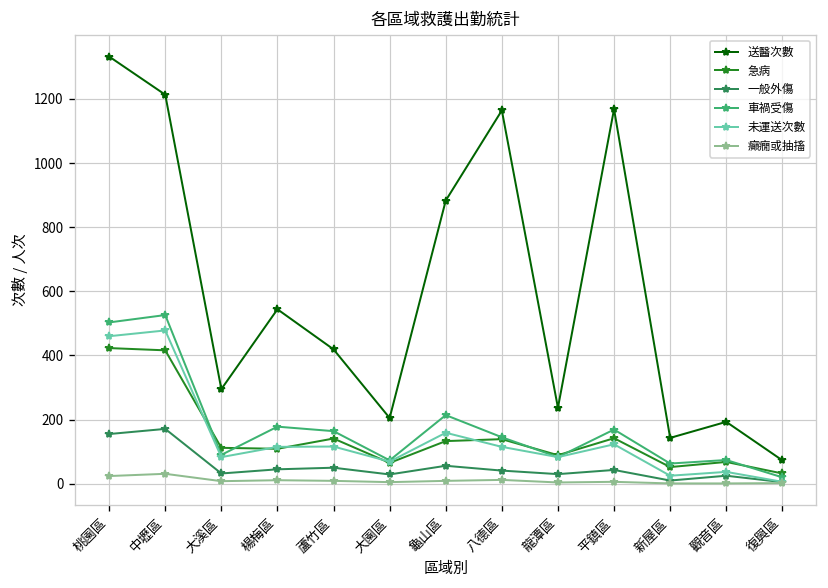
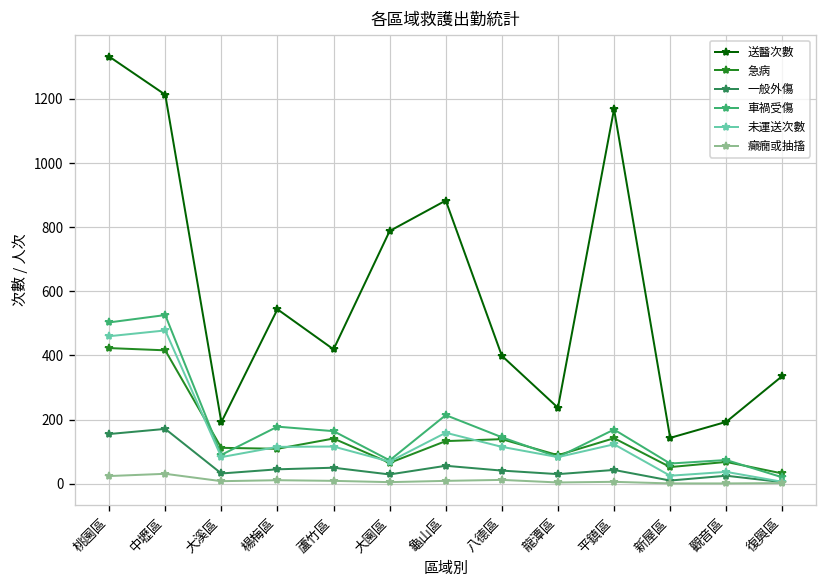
送醫次數, 大溪區: 300 -> 190
送醫次數, 大園區: 210 -> 790
送醫次數, 八德區: 1160 -> 400
送醫次數, 復興區: 70 -> 340
